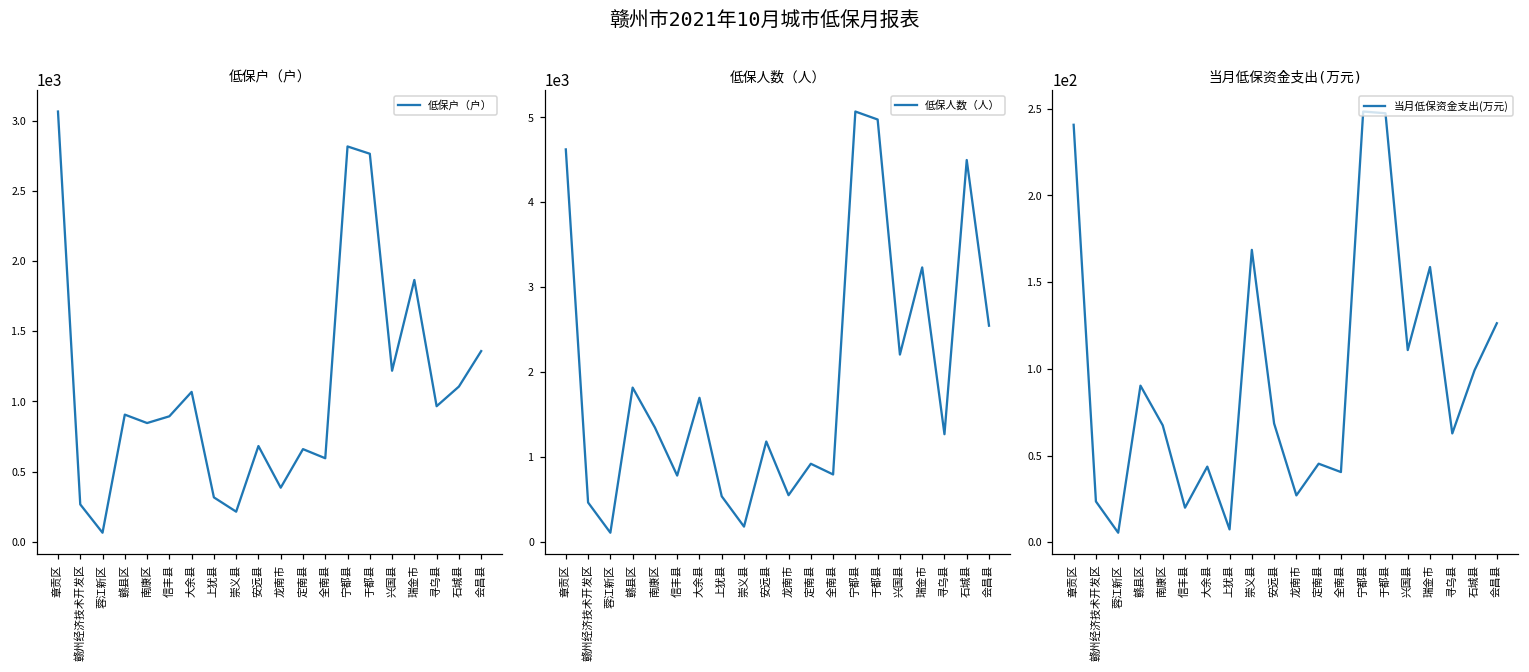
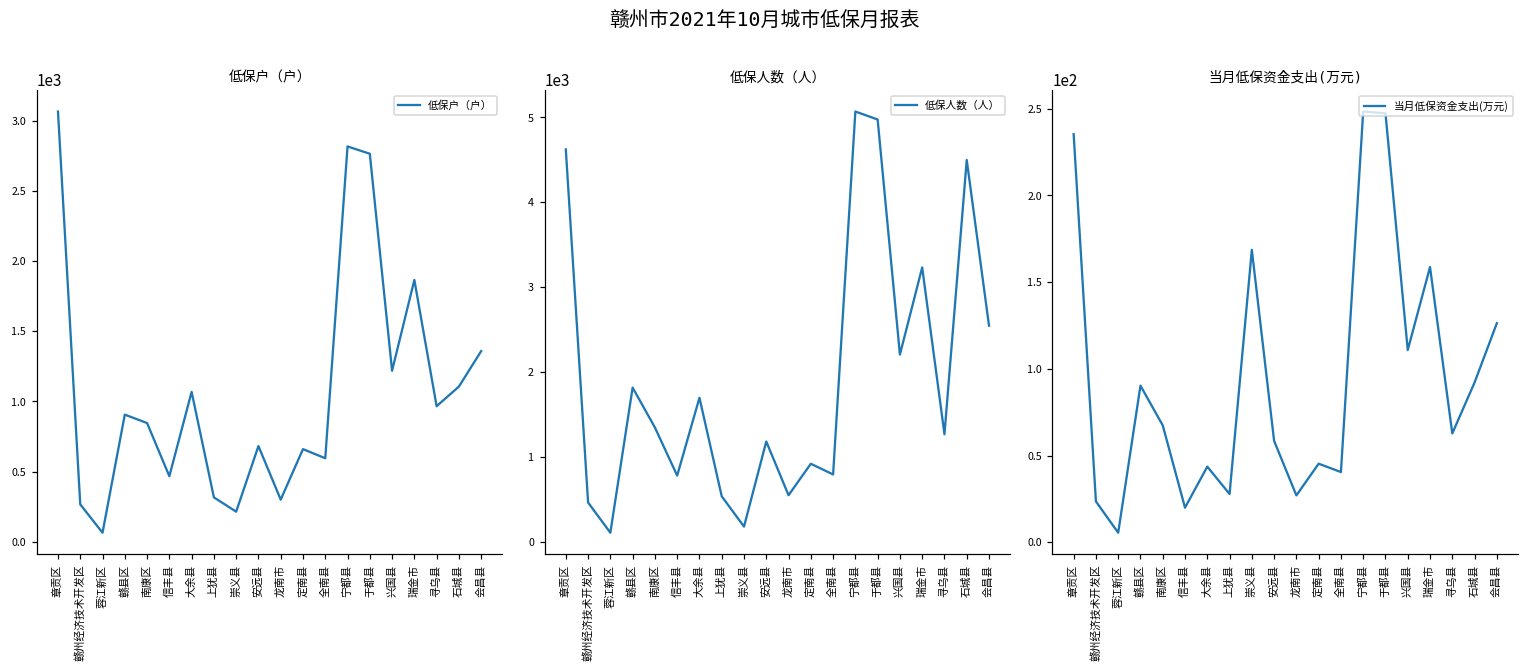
低保户（户）, 信丰县: 890 -> 470
低保户（户）, 龙南市: 390 -> 300
当月低保资金支出(万元), 章贡区: 241 -> 235
当月低保资金支出(万元), 上犹县: 8 -> 28
当月低保资金支出(万元), 安远县: 69 -> 59
当月低保资金支出(万元), 石城县: 99 -> 92
